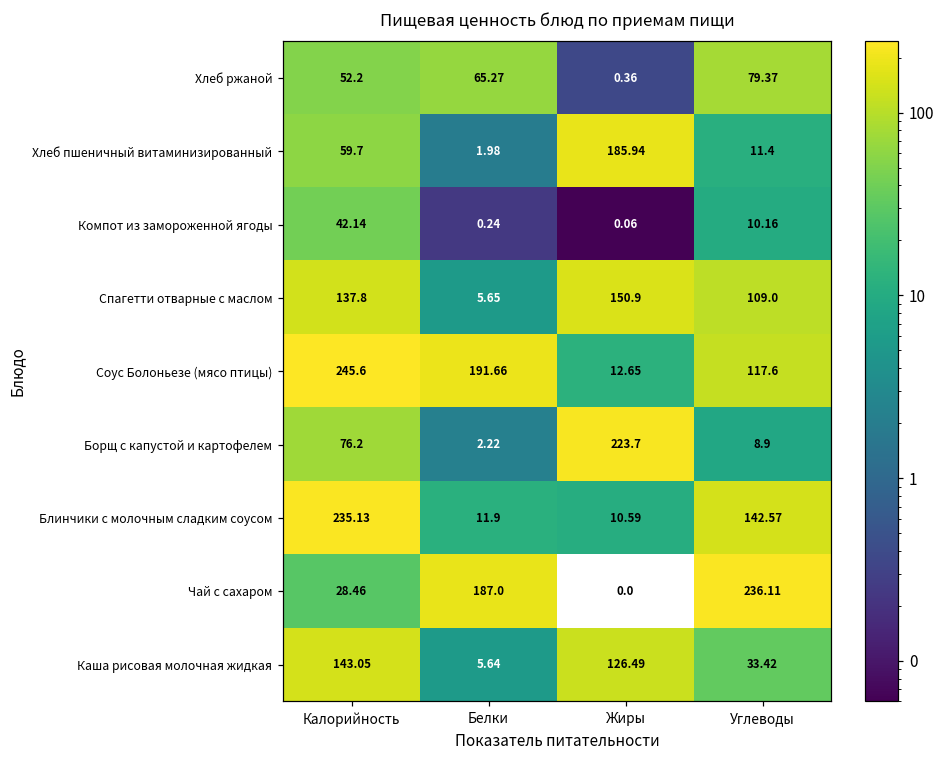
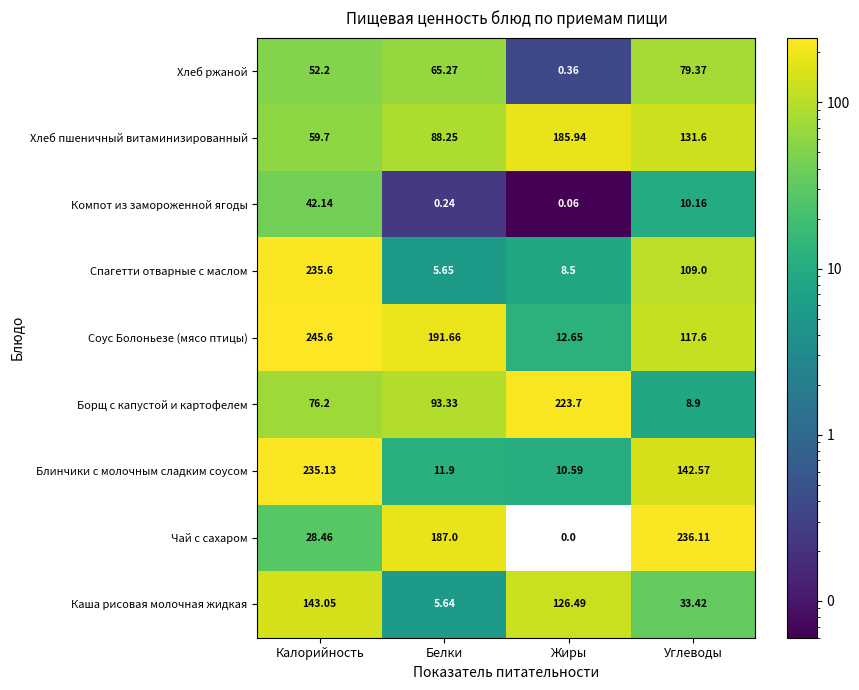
Хлеб пшеничный витаминизированный, Белки: 1.98 -> 88.25
Хлеб пшеничный витаминизированный, Углеводы: 11.4 -> 131.6
Спагетти отварные с маслом, Калорийность: 137.8 -> 235.6
Спагетти отварные с маслом, Жиры: 150.9 -> 8.5
Борщ с капустой и картофелем, Белки: 2.22 -> 93.33
